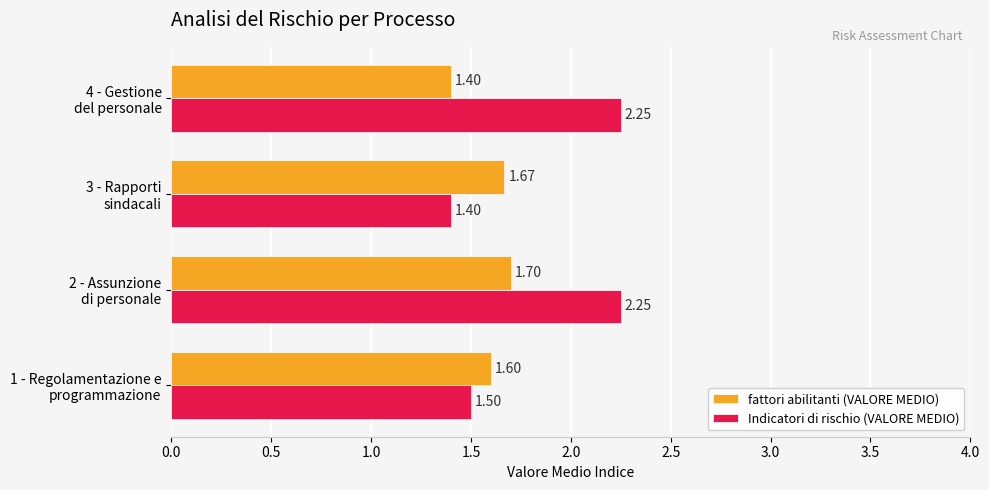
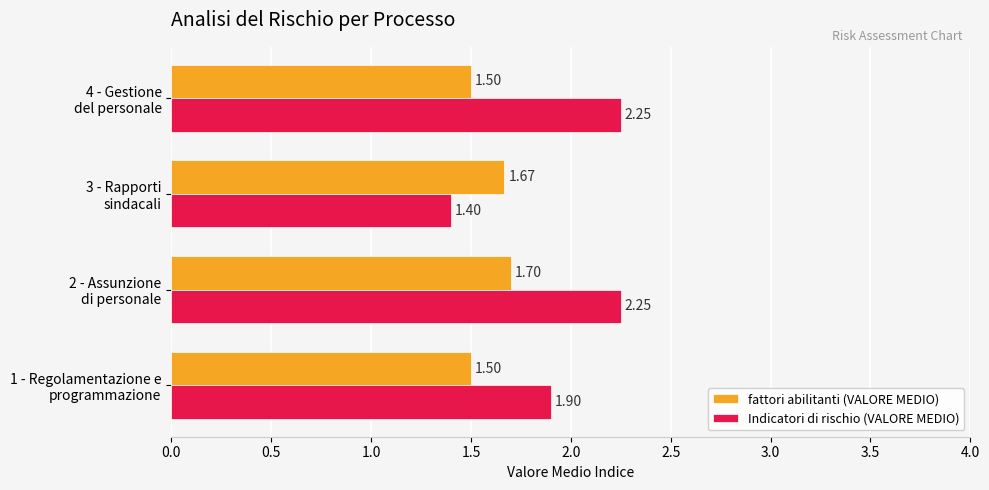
fattori abilitanti (VALORE MEDIO), 4 - Gestione del personale: 1.40 -> 1.50
fattori abilitanti (VALORE MEDIO), 1 - Regolamentazione e programmazione: 1.60 -> 1.50
Indicatori di rischio (VALORE MEDIO), 1 - Regolamentazione e programmazione: 1.50 -> 1.90
